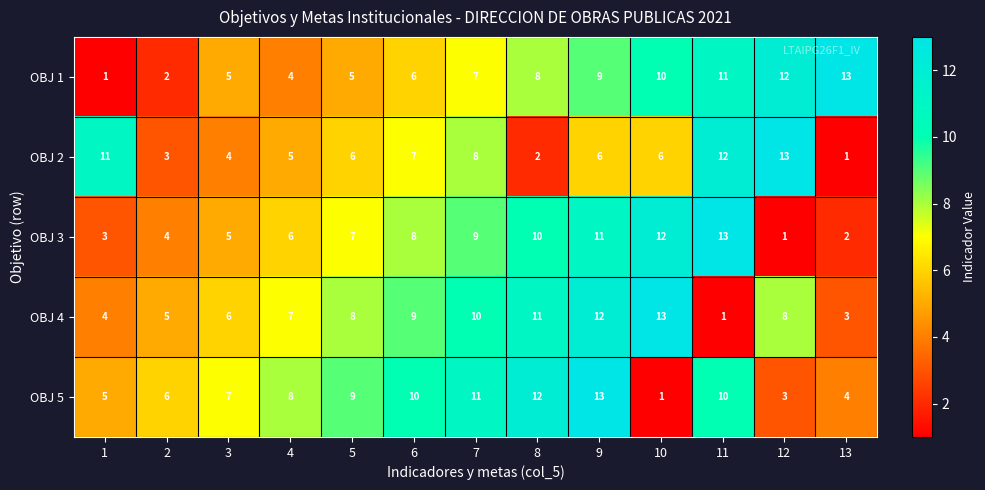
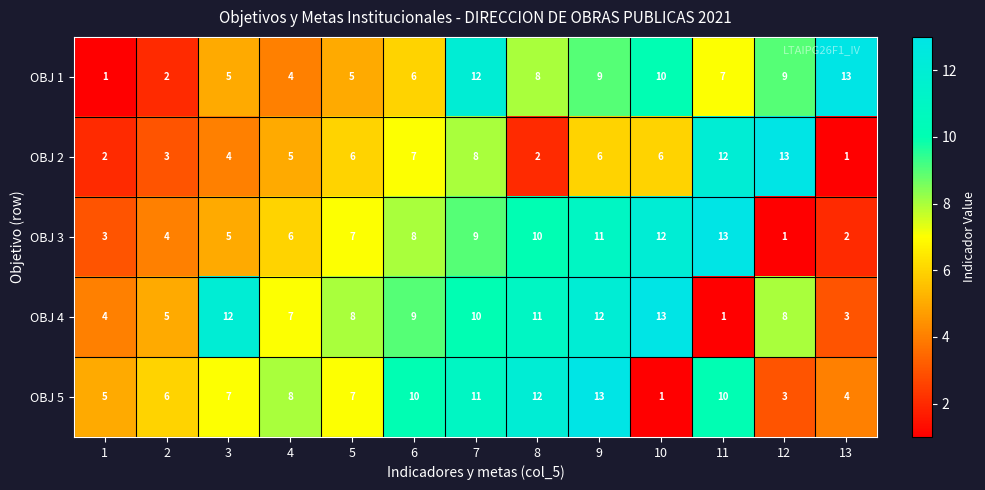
OBJ 1, 7: 7 -> 12
OBJ 1, 11: 11 -> 7
OBJ 1, 12: 12 -> 9
OBJ 2, 1: 11 -> 2
OBJ 4, 3: 6 -> 12
OBJ 5, 5: 9 -> 7
